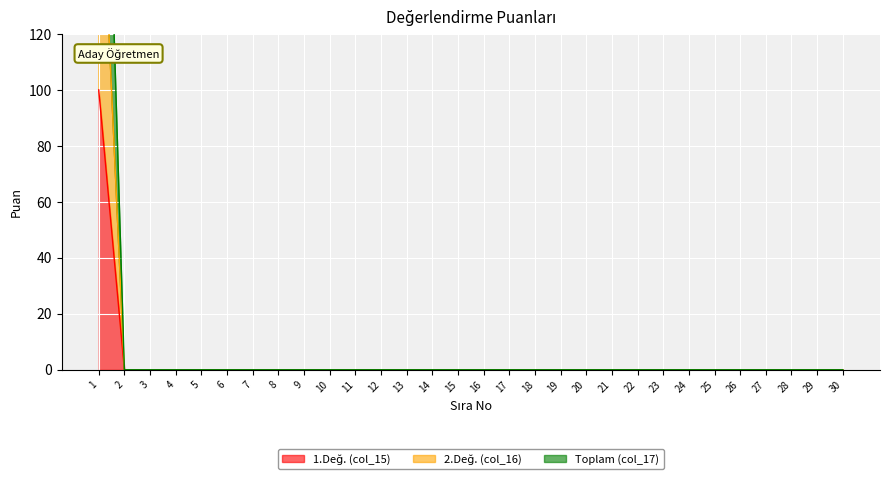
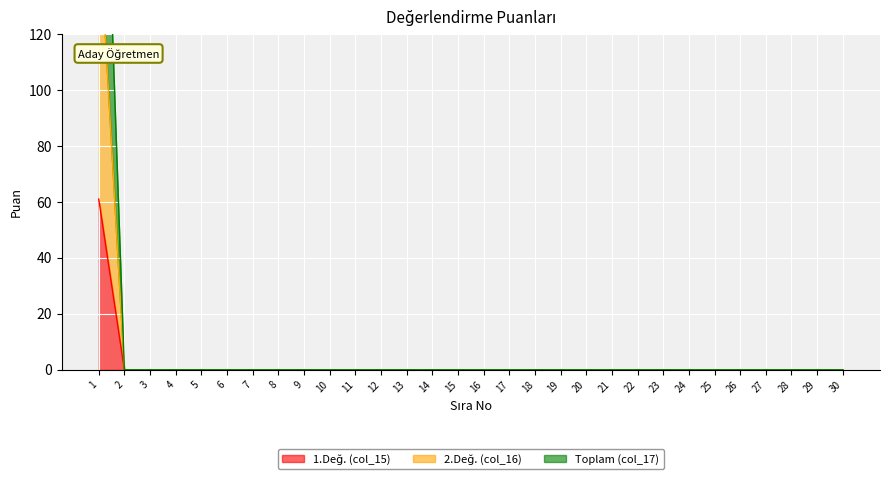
1.Değ. (col_15), 1: 100 -> 61
